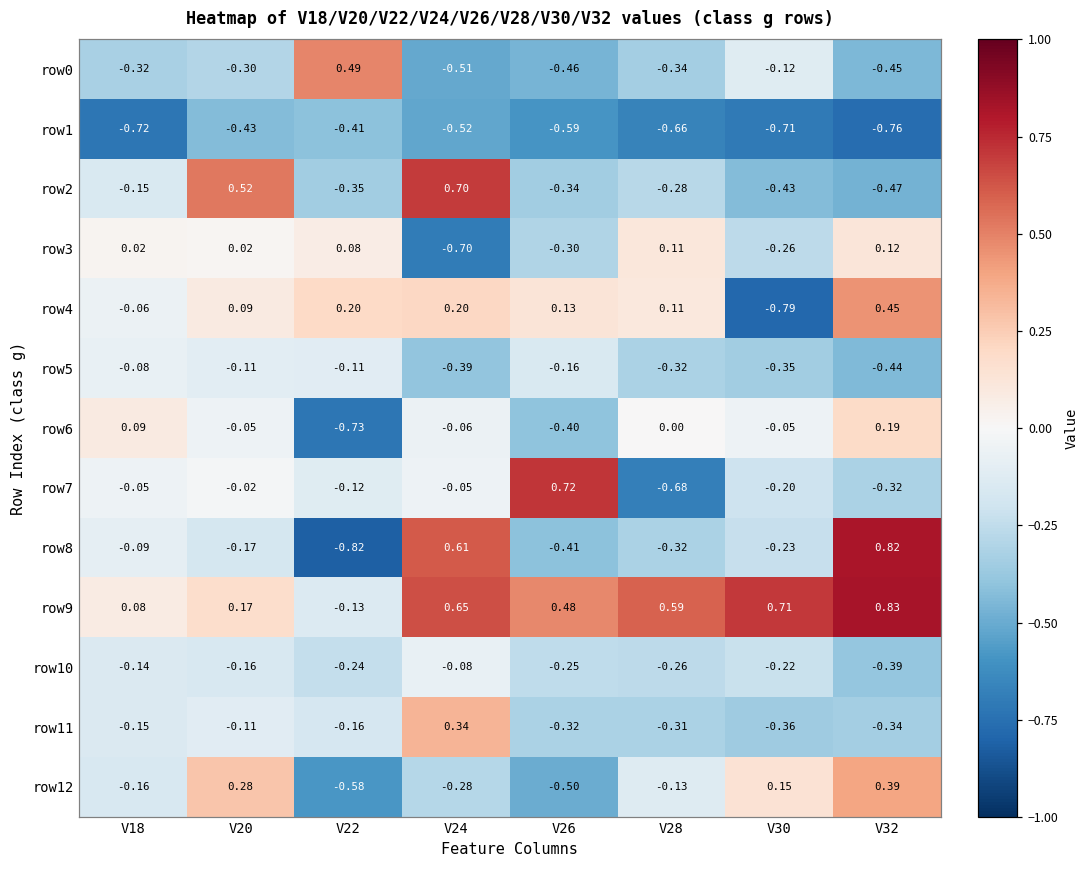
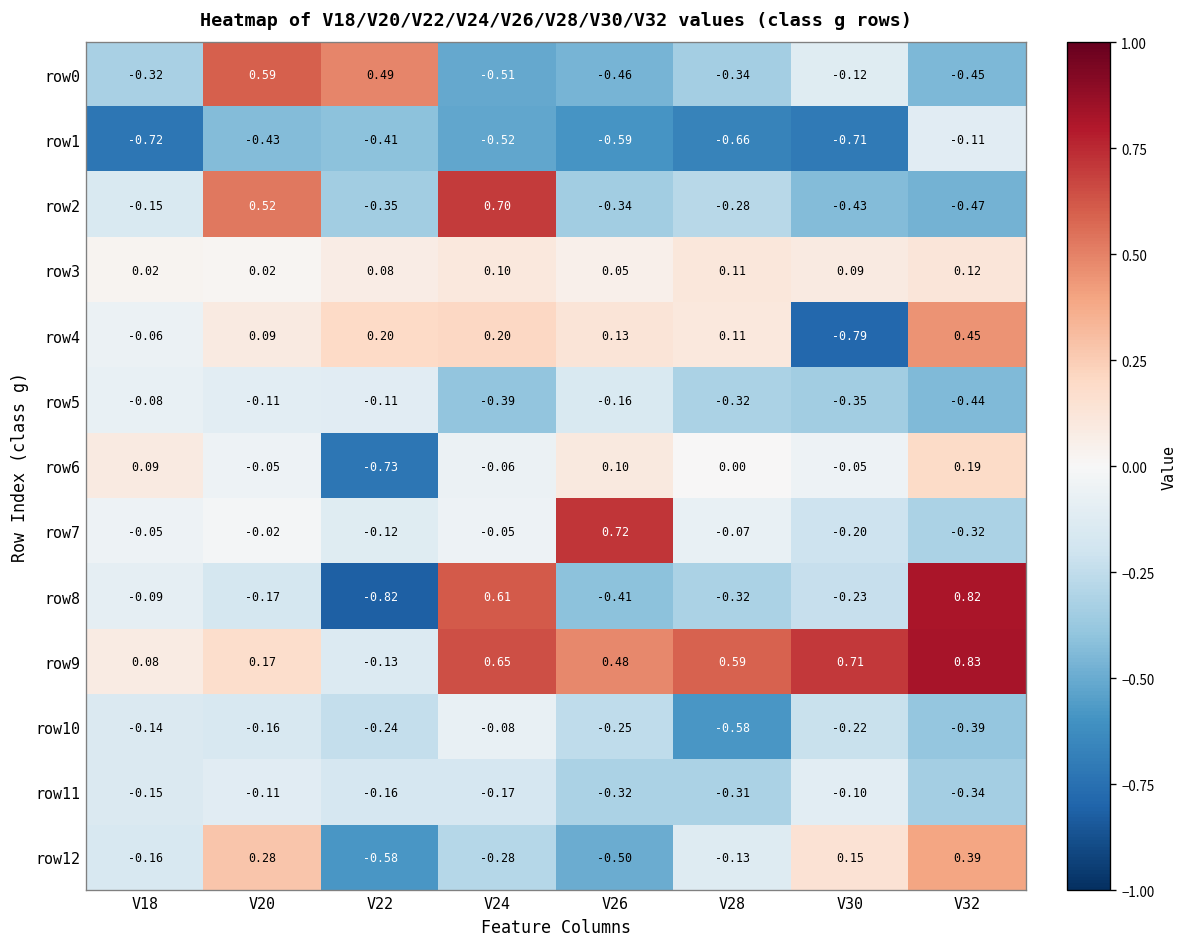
row0, V20: -0.30 -> 0.59
row1, V32: -0.76 -> -0.11
row3, V24: -0.70 -> 0.10
row3, V26: -0.30 -> 0.05
row3, V30: -0.26 -> 0.09
row6, V26: -0.40 -> 0.10
row7, V28: -0.68 -> -0.07
row10, V28: -0.26 -> -0.58
row11, V24: 0.34 -> -0.17
row11, V30: -0.36 -> -0.10
